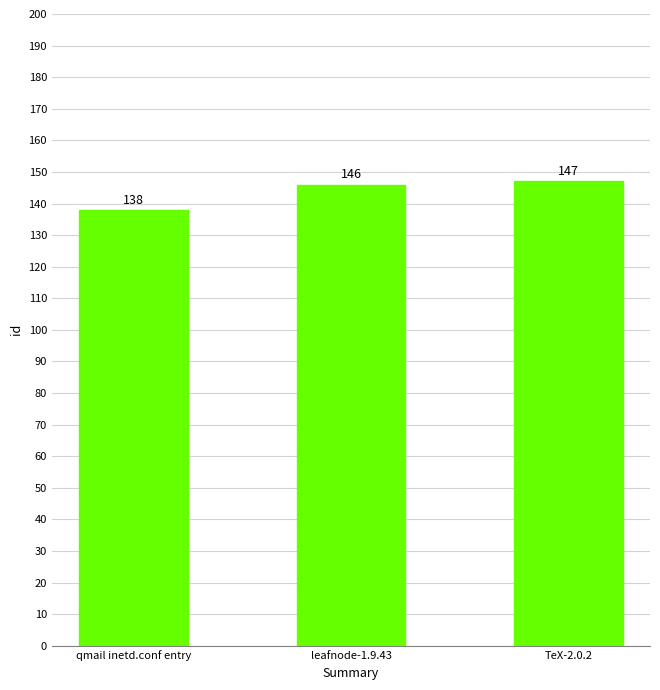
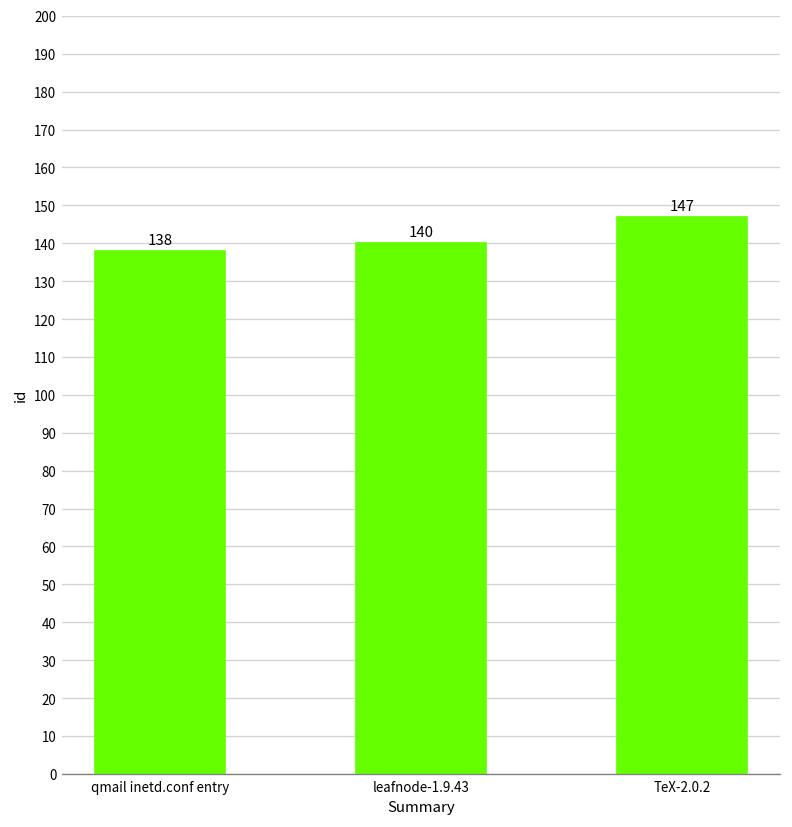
leafnode-1.9.43: 146 -> 140
